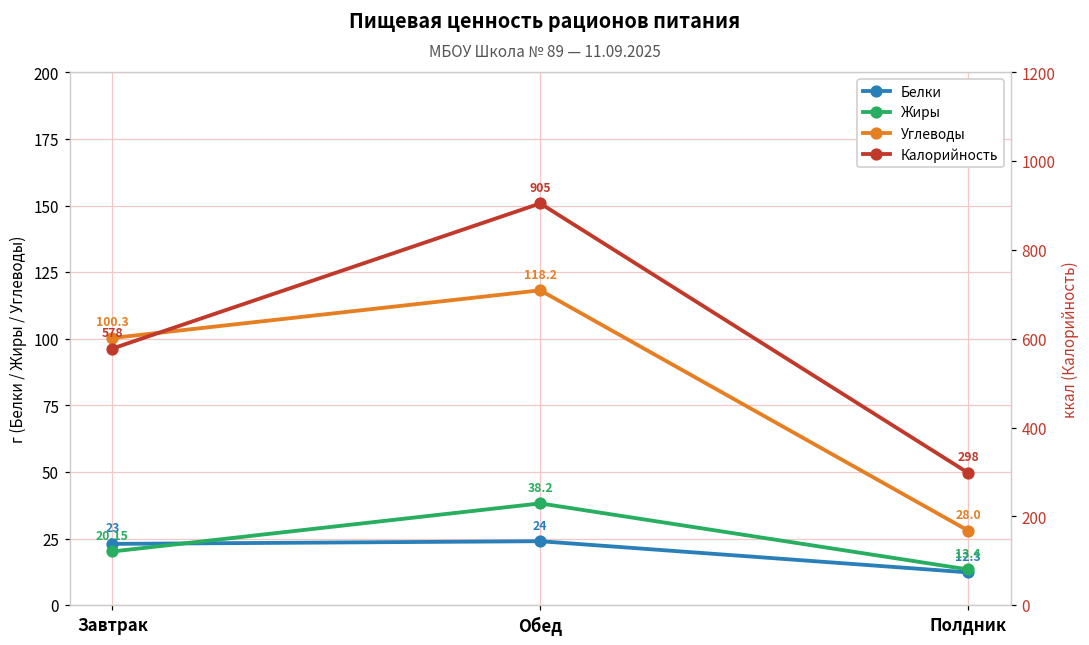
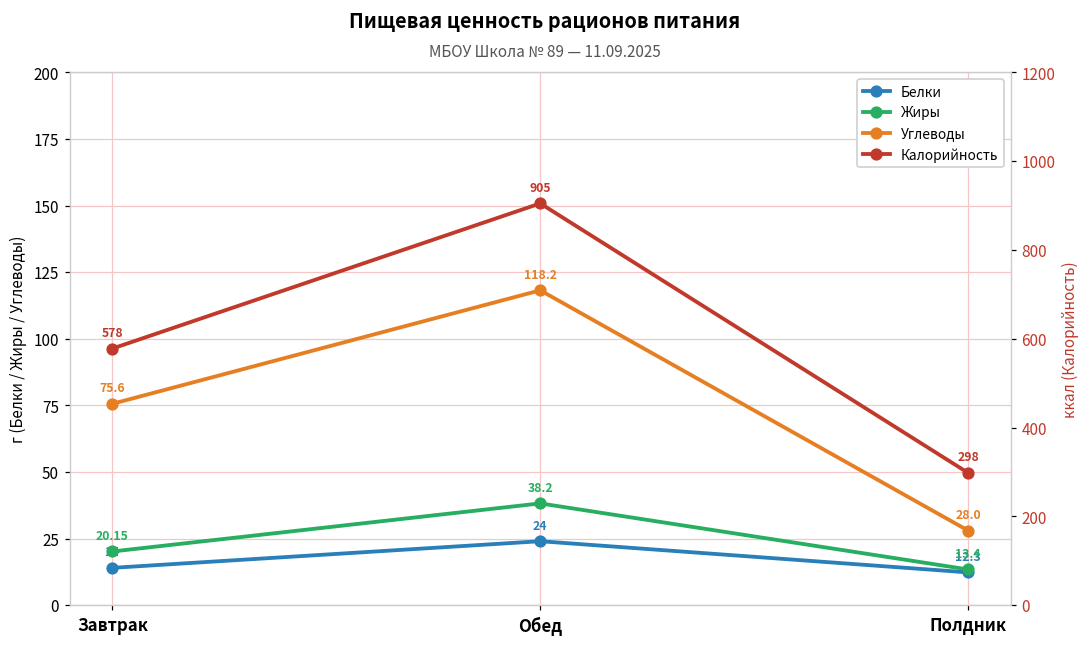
Белки, Завтрак: 23 -> 14
Углеводы, Завтрак: 100.3 -> 75.6
